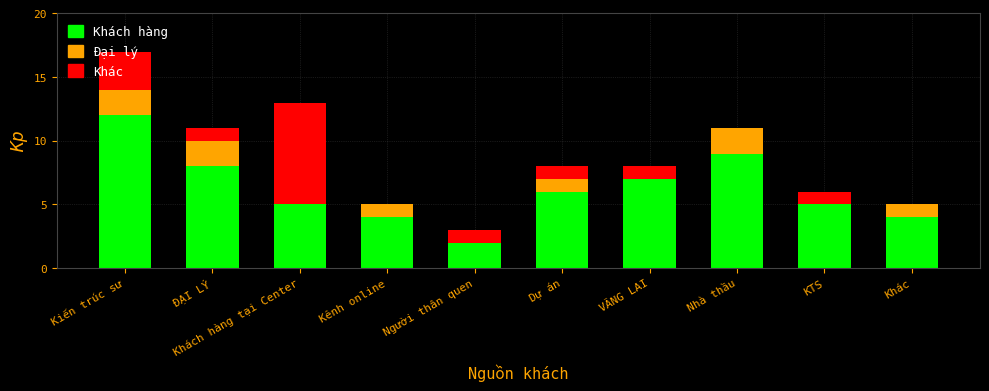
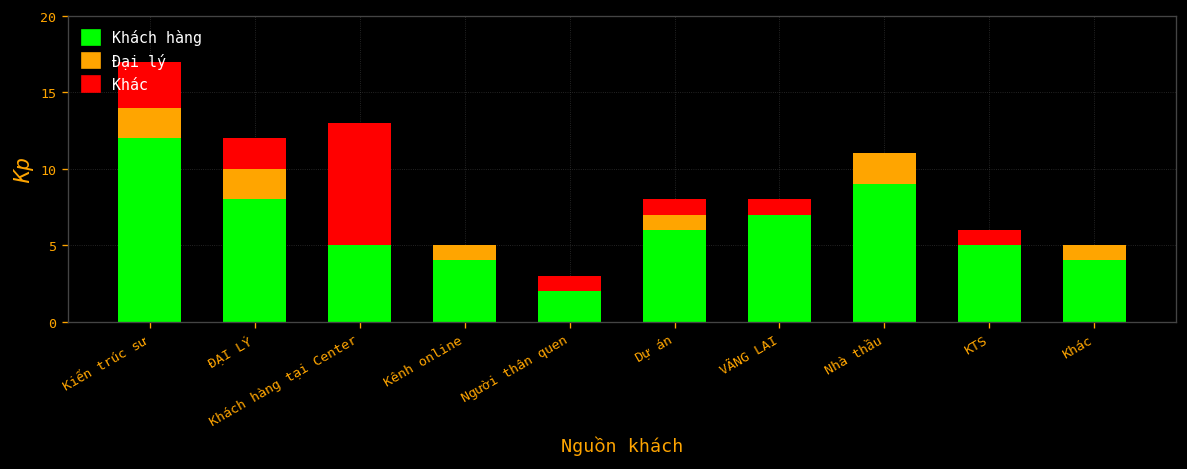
Khác, ĐẠI LÝ: 1 -> 2
